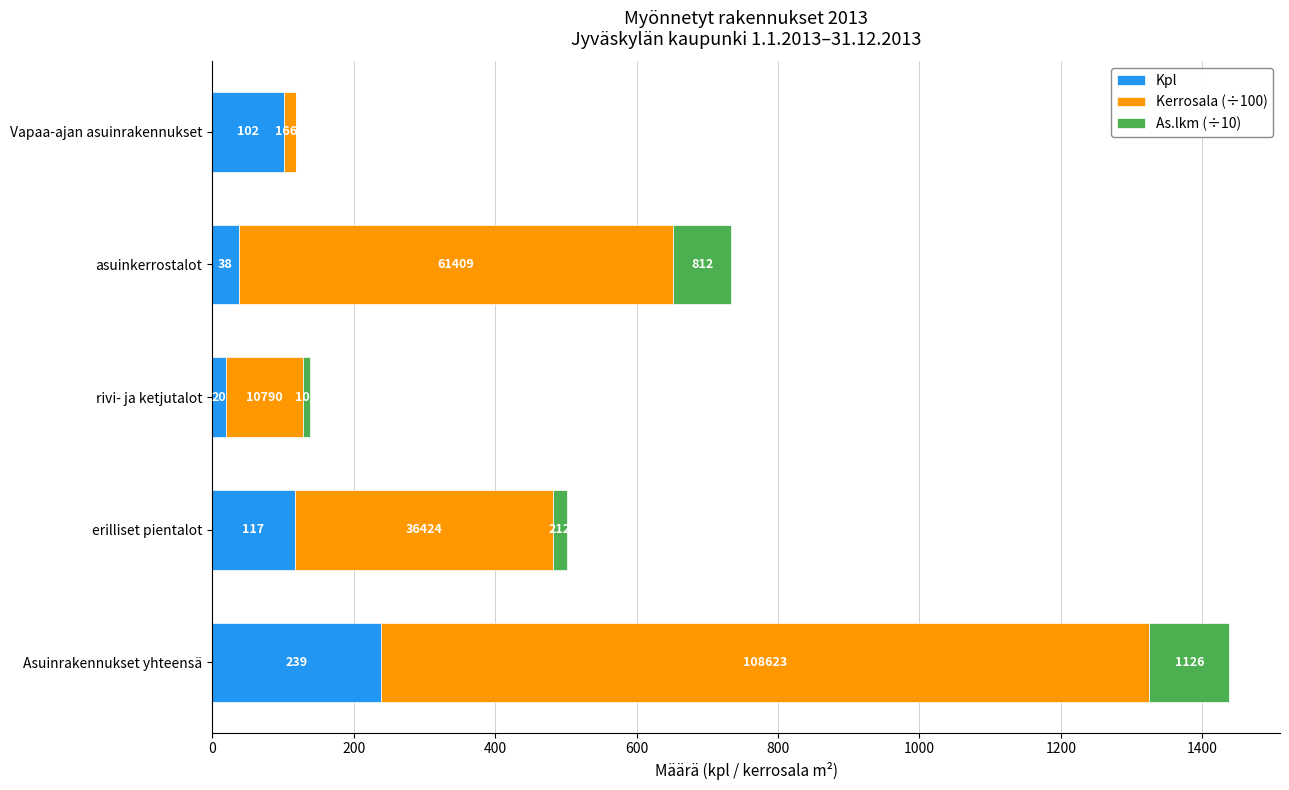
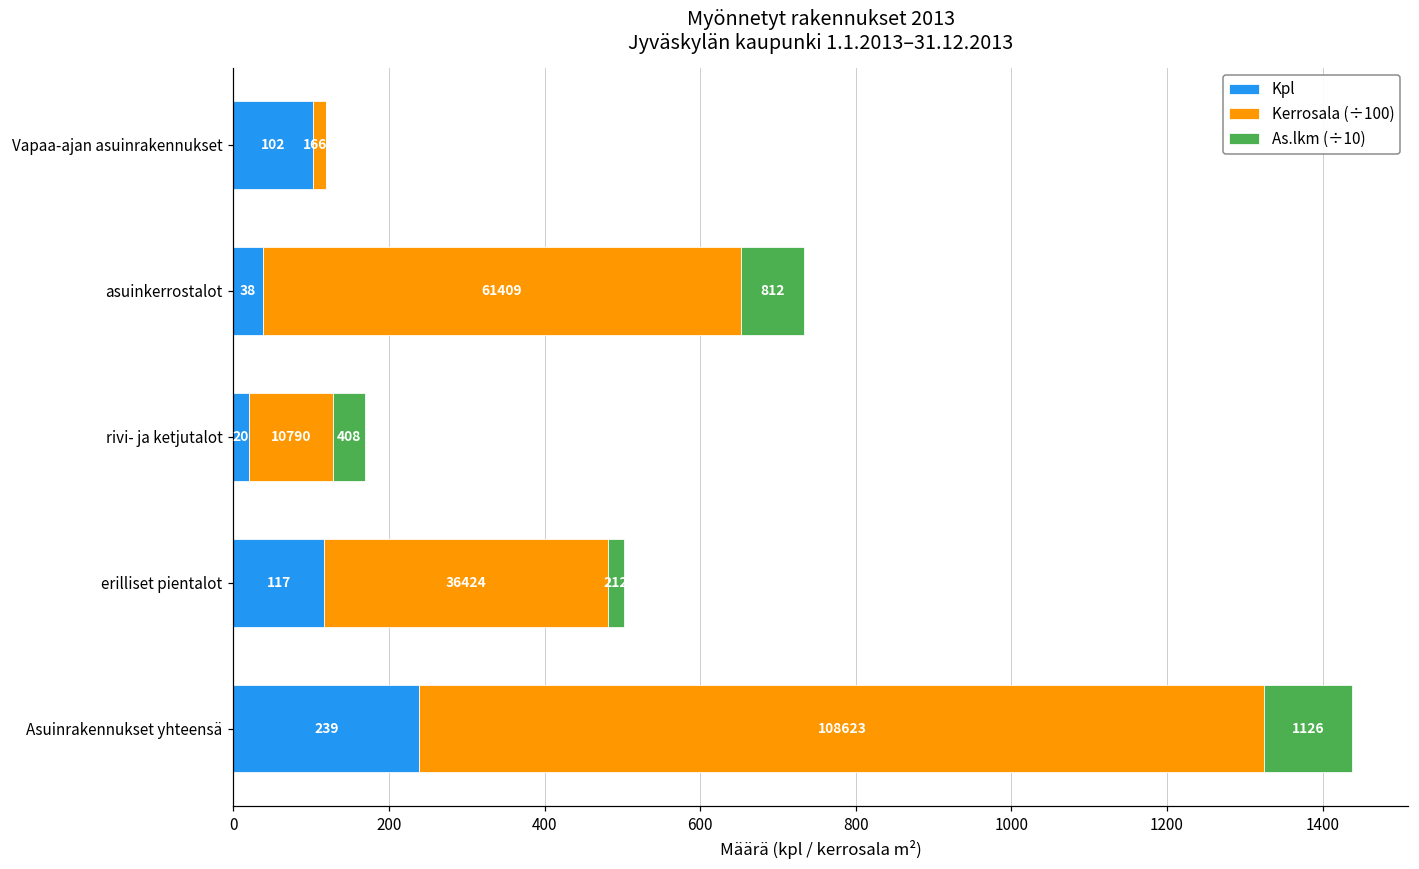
As.lkm (÷10), rivi- ja ketjutalot: 102 -> 408
